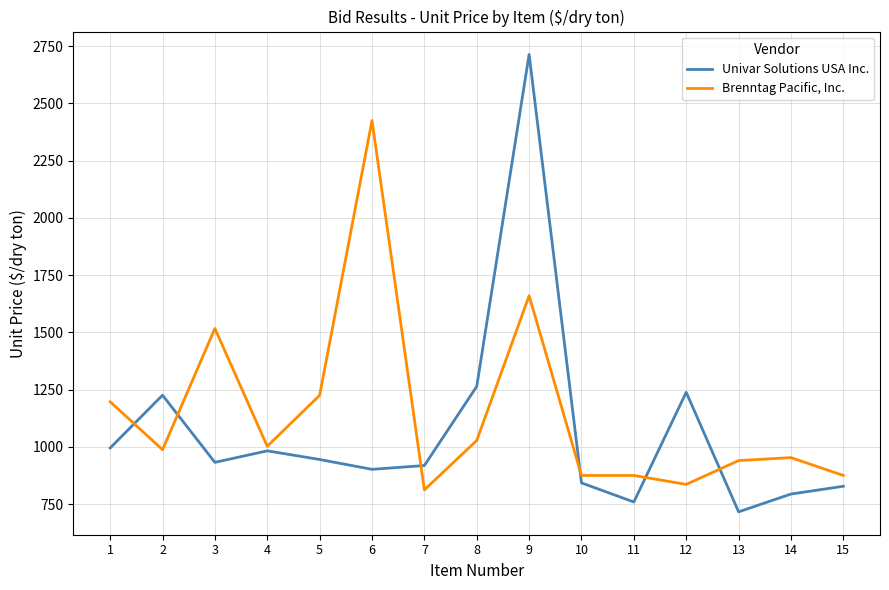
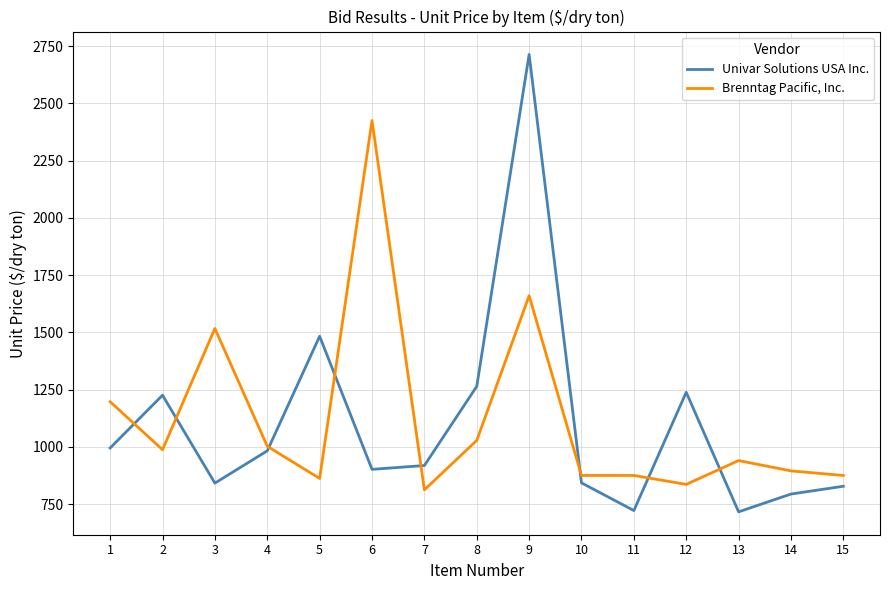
Univar Solutions USA Inc., 3: 930 -> 840
Univar Solutions USA Inc., 5: 940 -> 1480
Brenntag Pacific, Inc., 5: 1230 -> 860
Univar Solutions USA Inc., 11: 760 -> 720
Brenntag Pacific, Inc., 14: 950 -> 900
